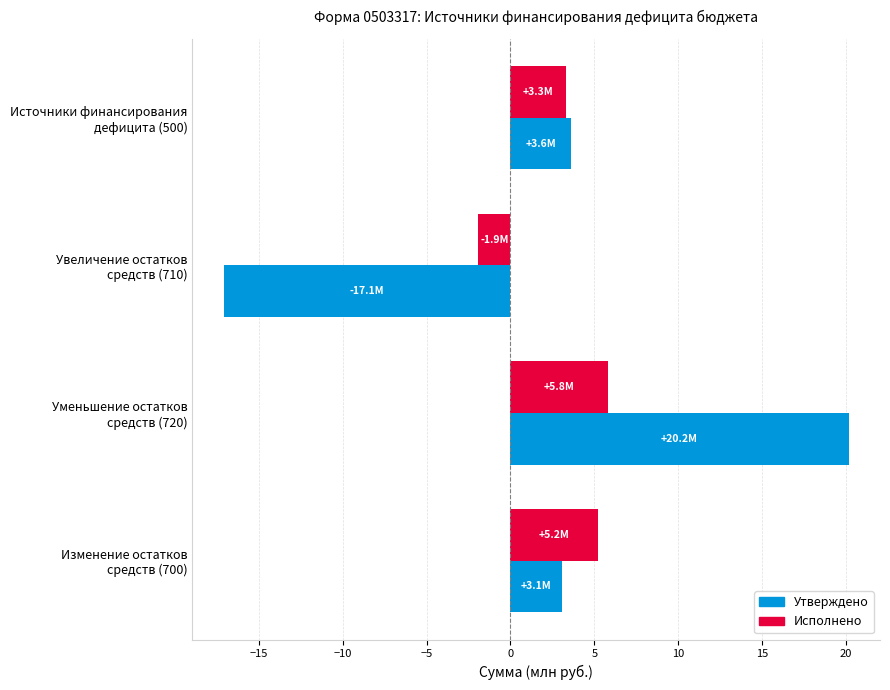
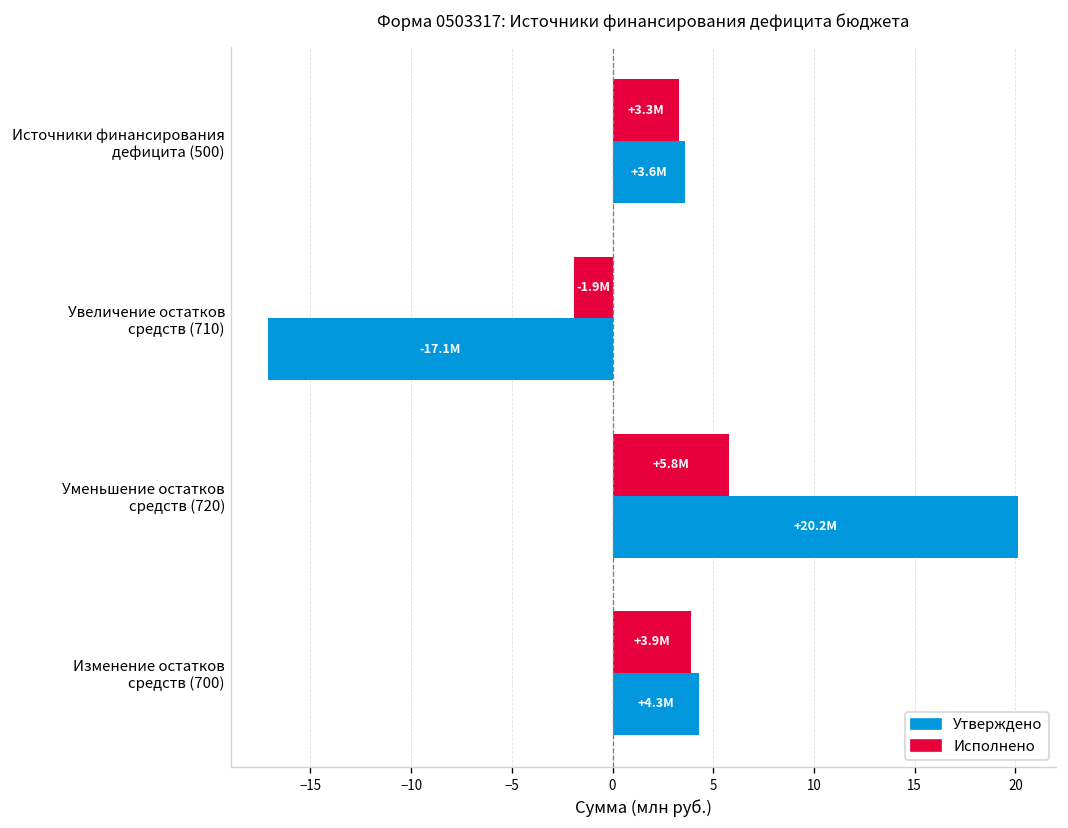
Исполнено, Изменение остатков средств (700): +5.2M -> +3.9M
Утверждено, Изменение остатков средств (700): +3.1M -> +4.3M
